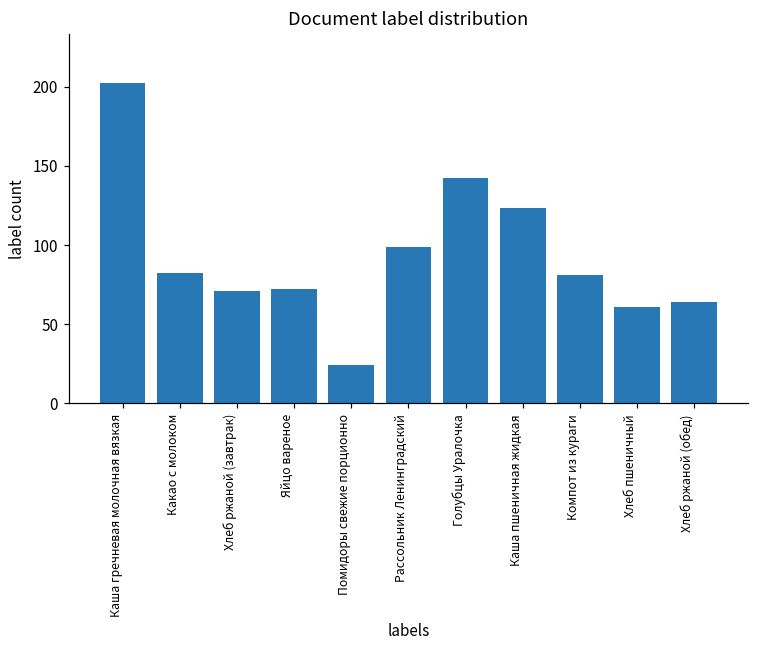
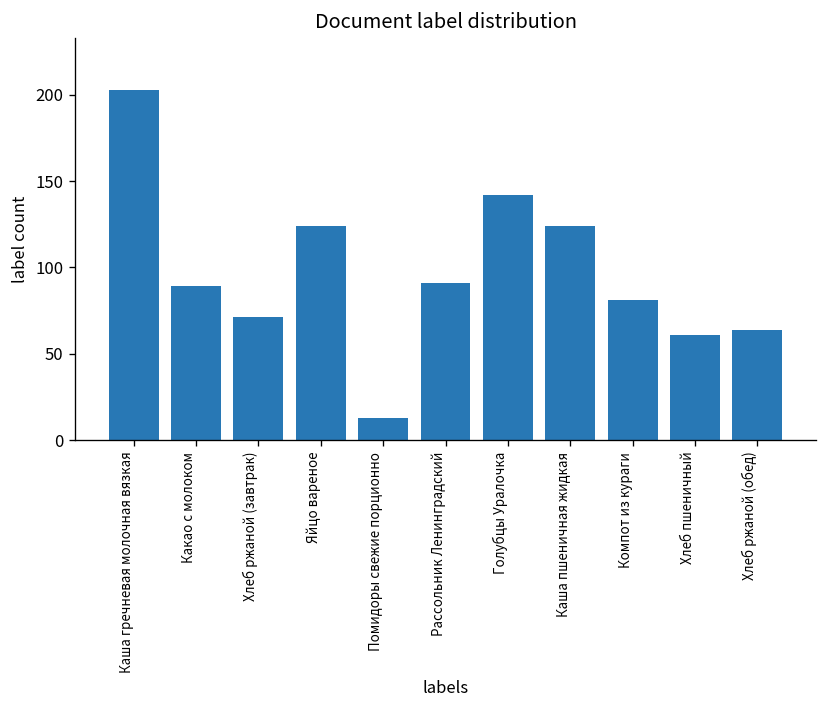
Какао с молоком: 83 -> 89
Яйцо вареное: 72 -> 124
Помидоры свежие порционно: 24 -> 13
Рассольник Ленинградский: 99 -> 91
